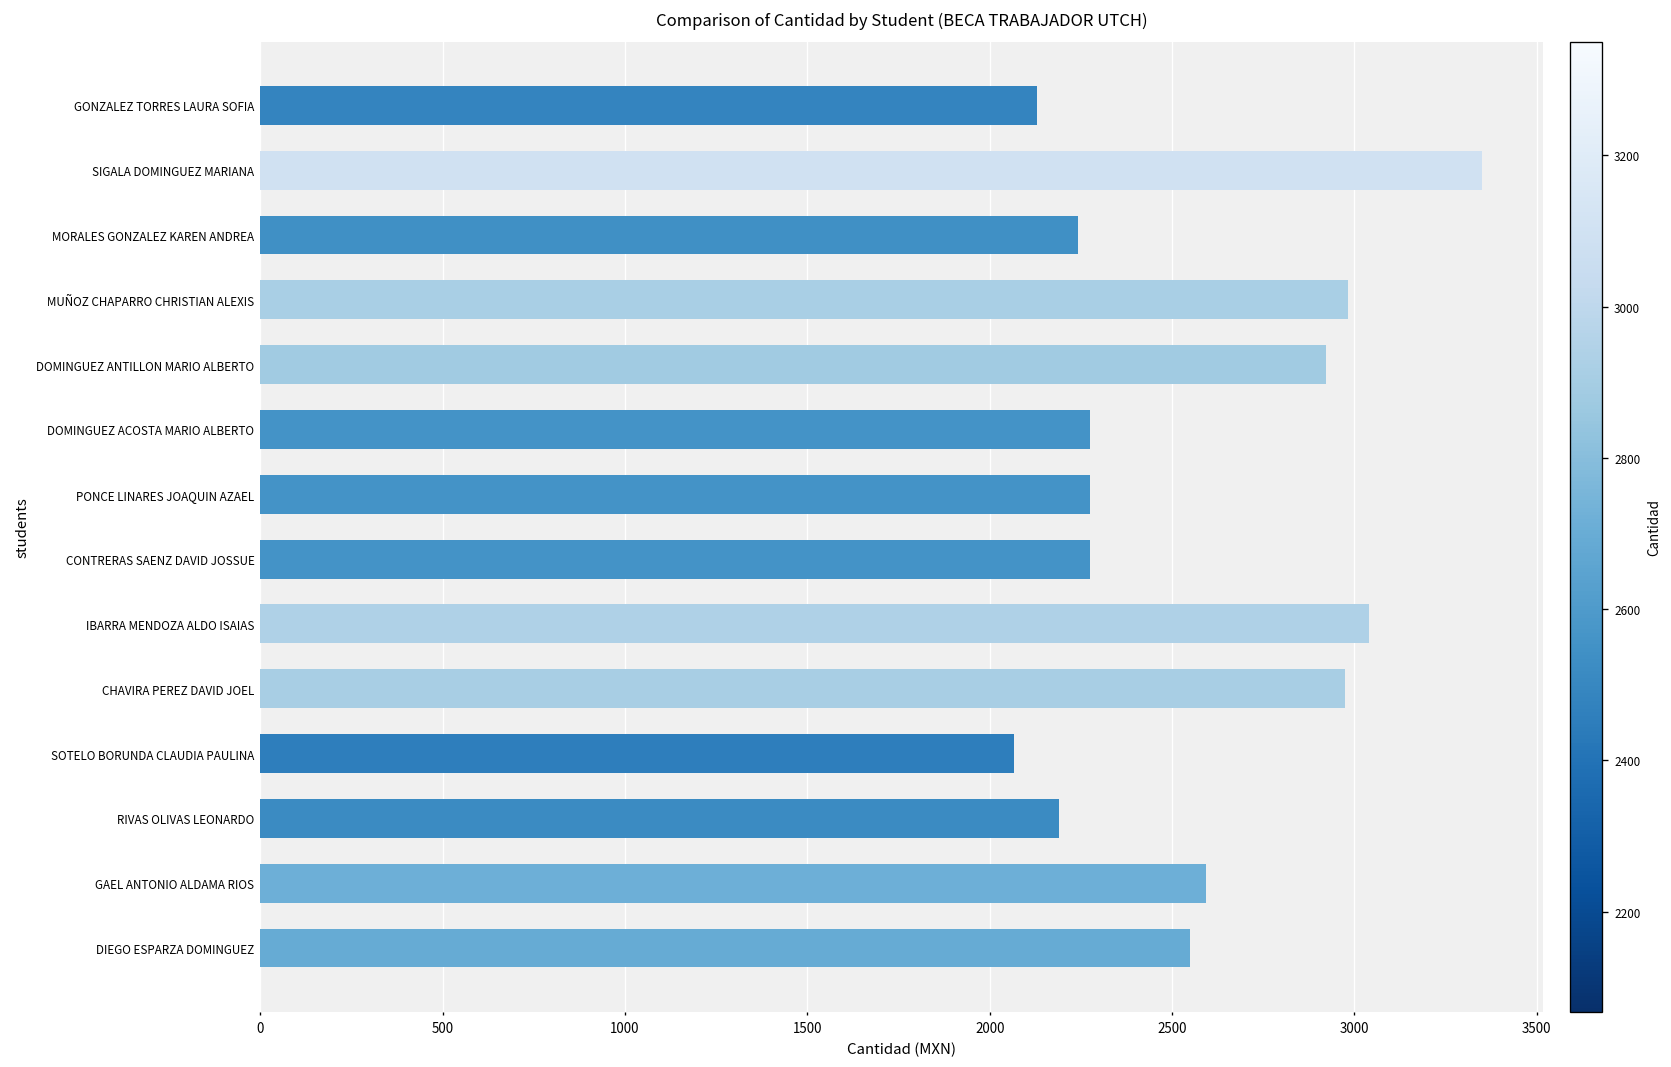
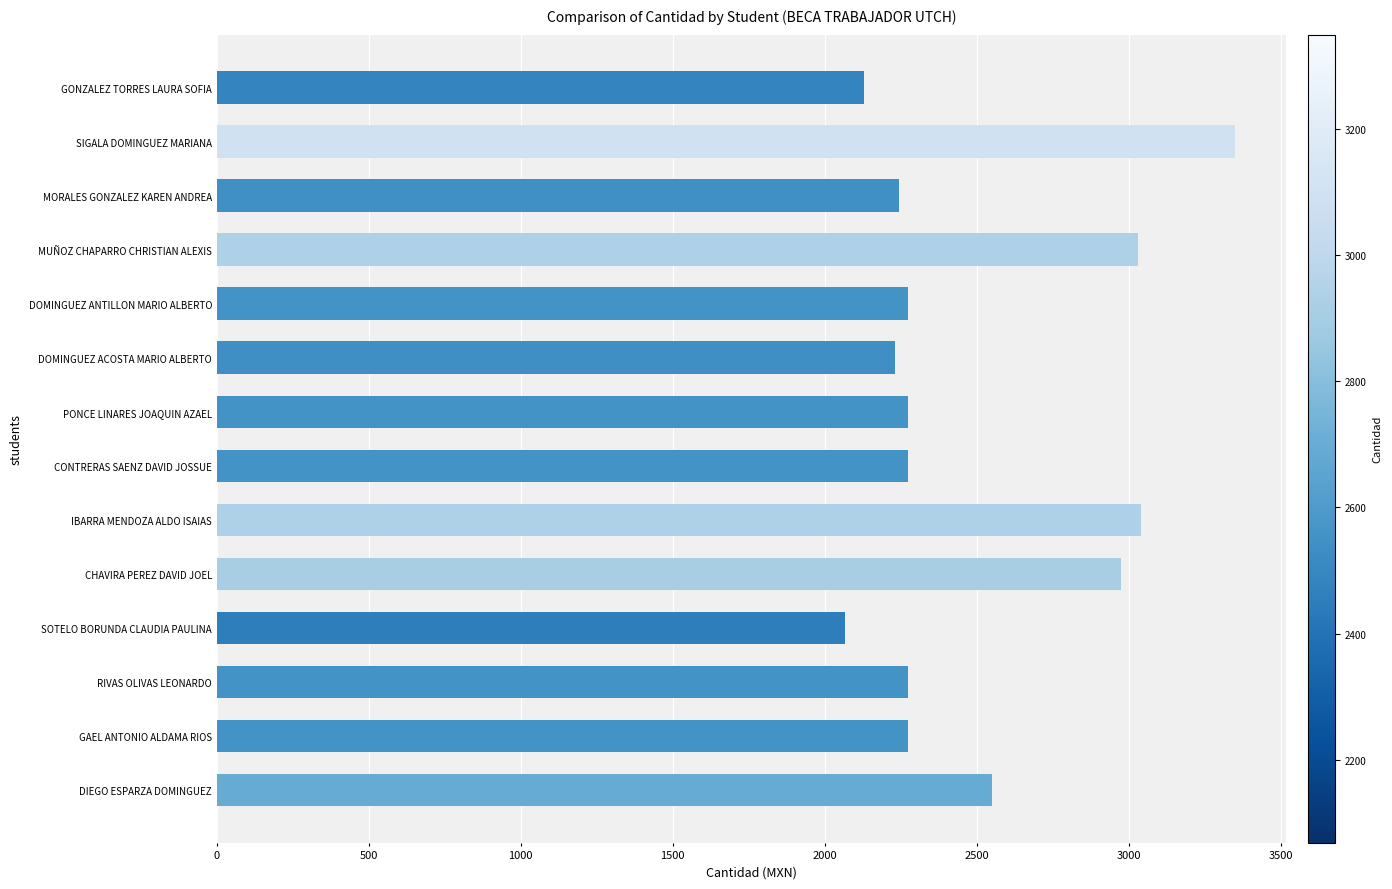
MUÑOZ CHAPARRO CHRISTIAN ALEXIS: 2980 -> 3030
DOMINGUEZ ANTILLON MARIO ALBERTO: 2920 -> 2280
DOMINGUEZ ACOSTA MARIO ALBERTO: 2280 -> 2230
RIVAS OLIVAS LEONARDO: 2190 -> 2280
GAEL ANTONIO ALDAMA RIOS: 2590 -> 2280
